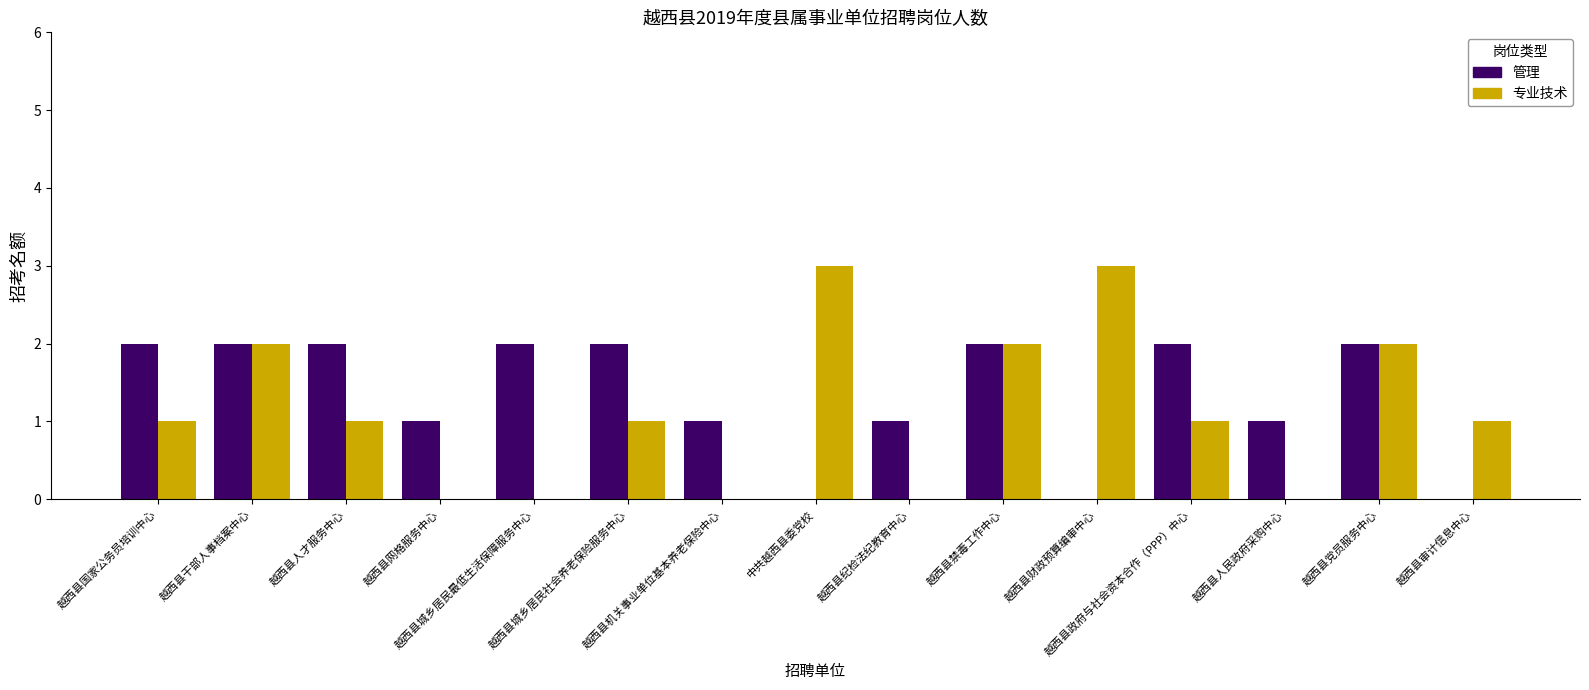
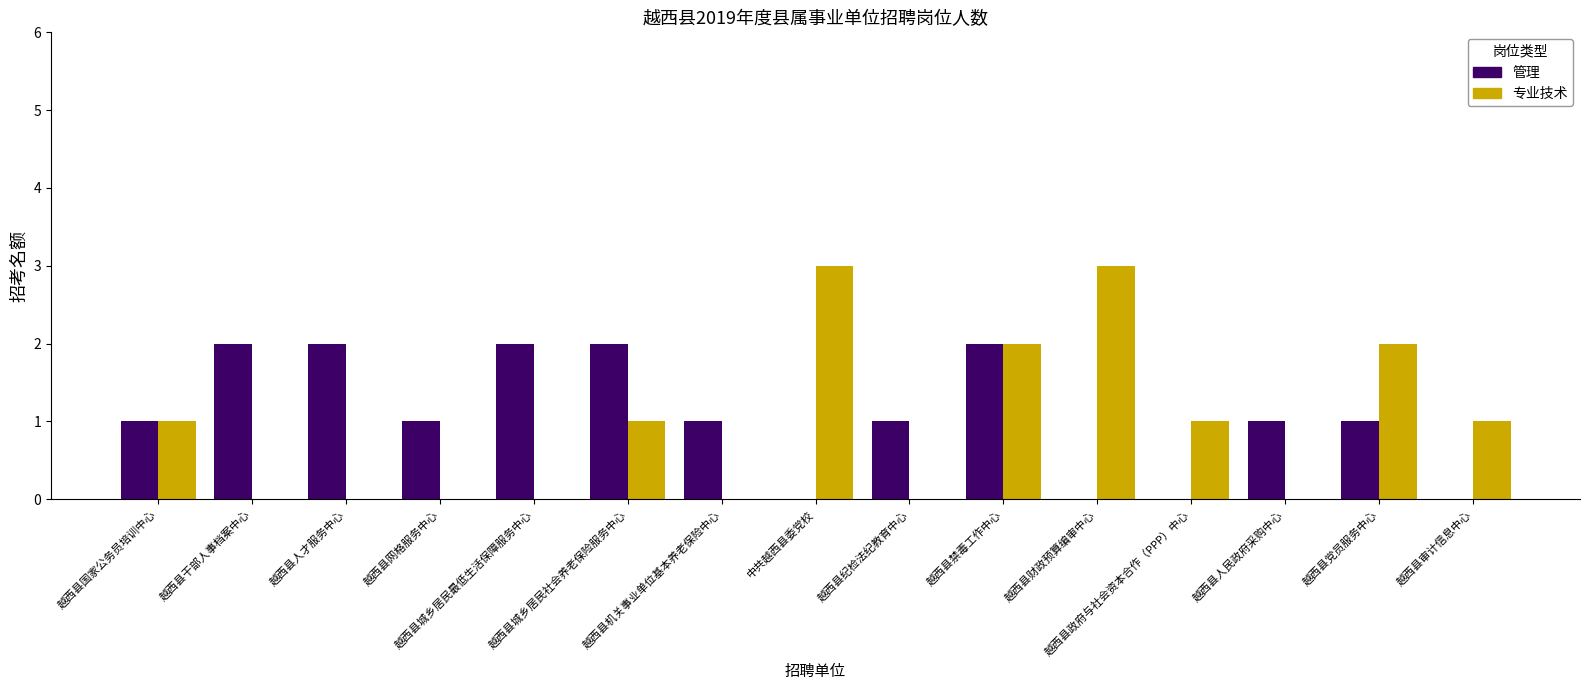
管理, 越西县国家公务员培训中心: 2 -> 1
专业技术, 越西县干部人事档案中心: 2 -> 0
专业技术, 越西县人才服务中心: 1 -> 0
管理, 越西县政府与社会资本合作（PPP）中心: 2 -> 0
管理, 越西县党员服务中心: 2 -> 1
